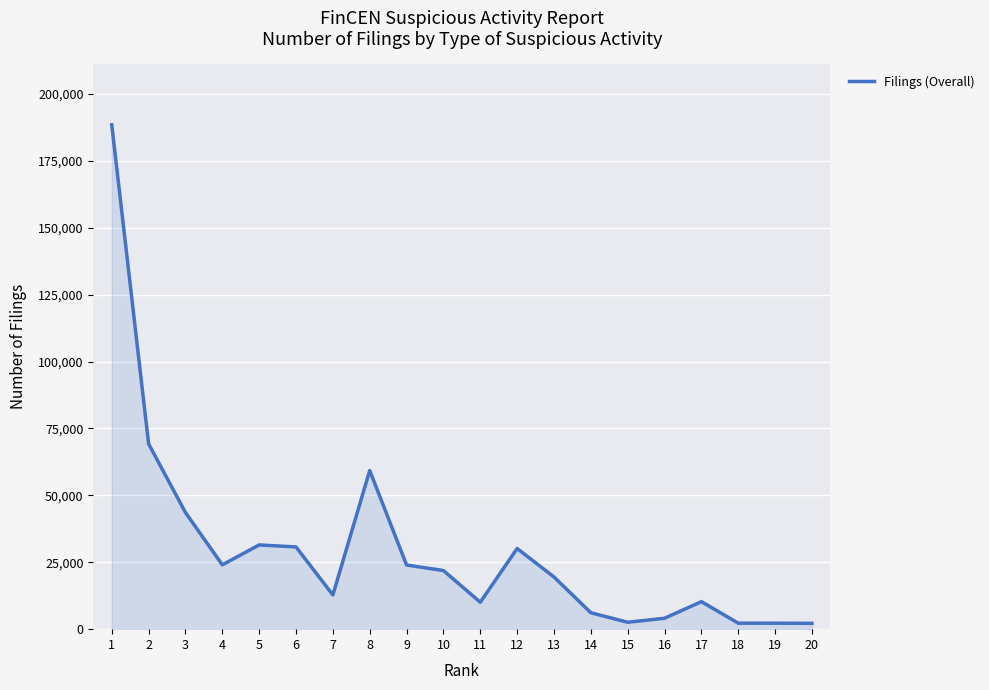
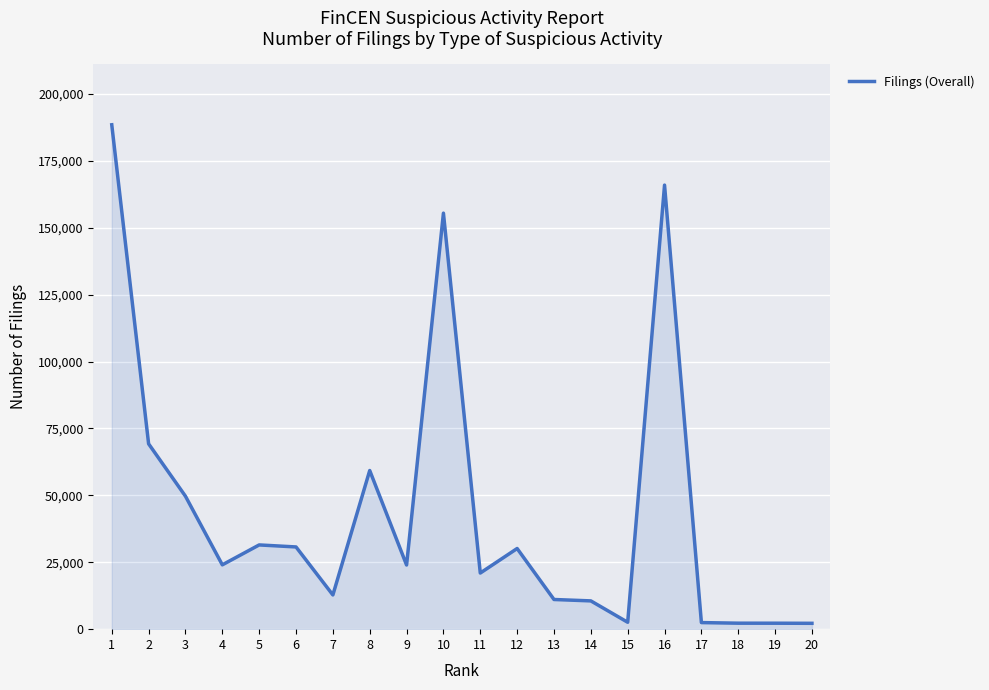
3: 44,000 -> 50,000
10: 22,000 -> 155,000
11: 10,000 -> 21,000
13: 20,000 -> 11,000
14: 6,000 -> 11,000
16: 4,000 -> 166,000
17: 10,000 -> 2,000
